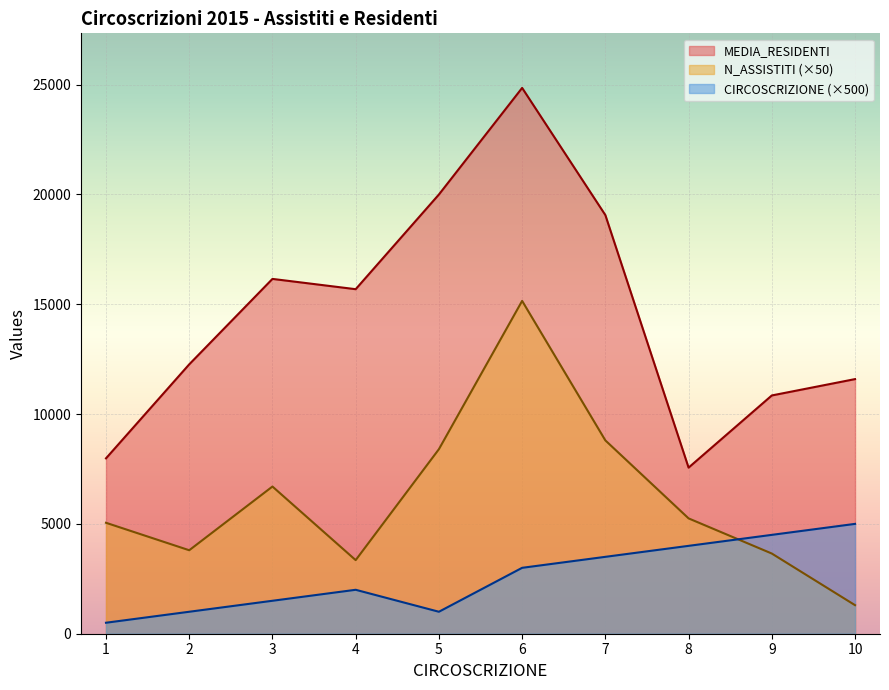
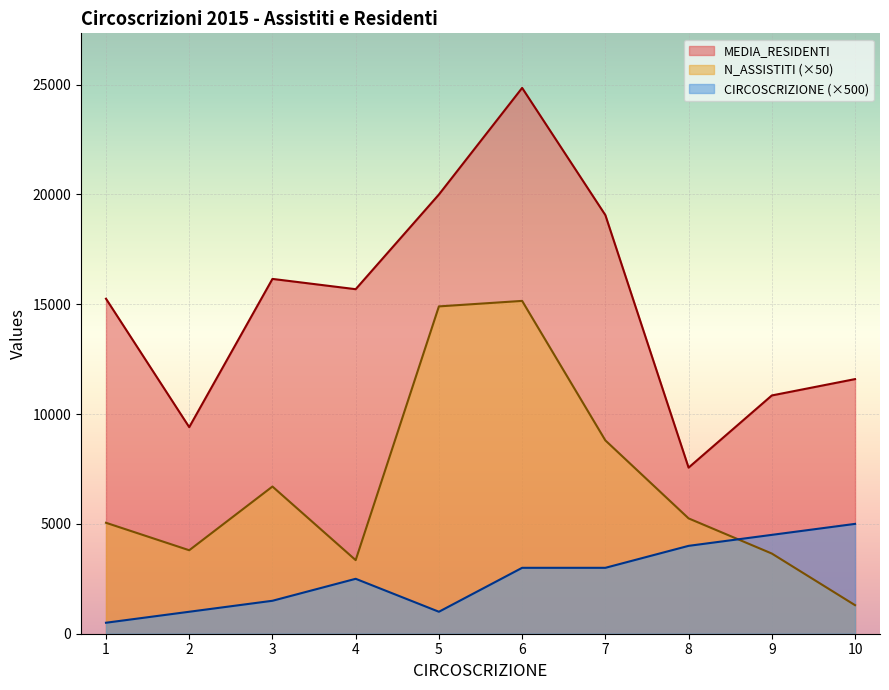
MEDIA_RESIDENTI, 1: 8000 -> 15200
MEDIA_RESIDENTI, 2: 12300 -> 9400
CIRCOSCRIZIONE (×500), 4: 2000 -> 2500
N_ASSISTITI (×50), 5: 8400 -> 14900
CIRCOSCRIZIONE (×500), 7: 3500 -> 3000
